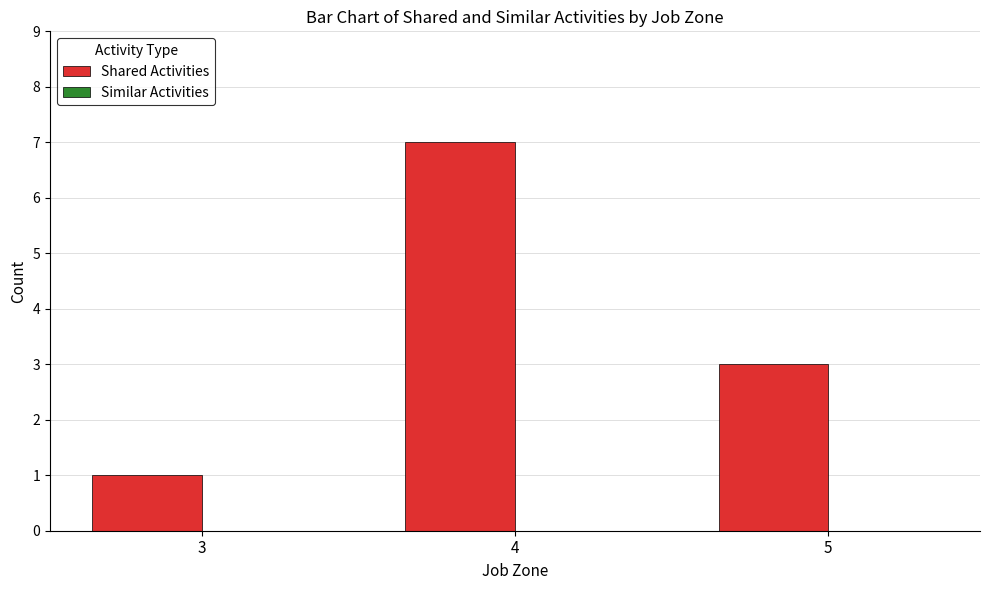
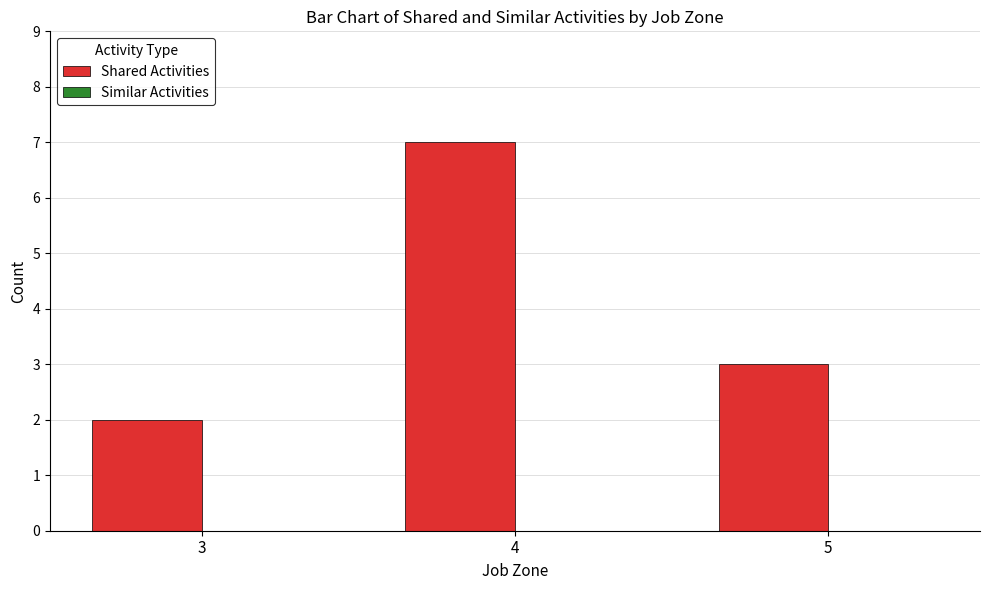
Shared Activities, 3: 1 -> 2
